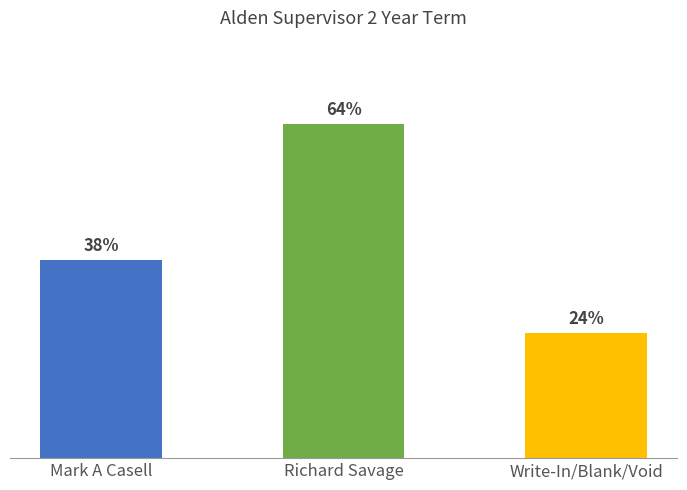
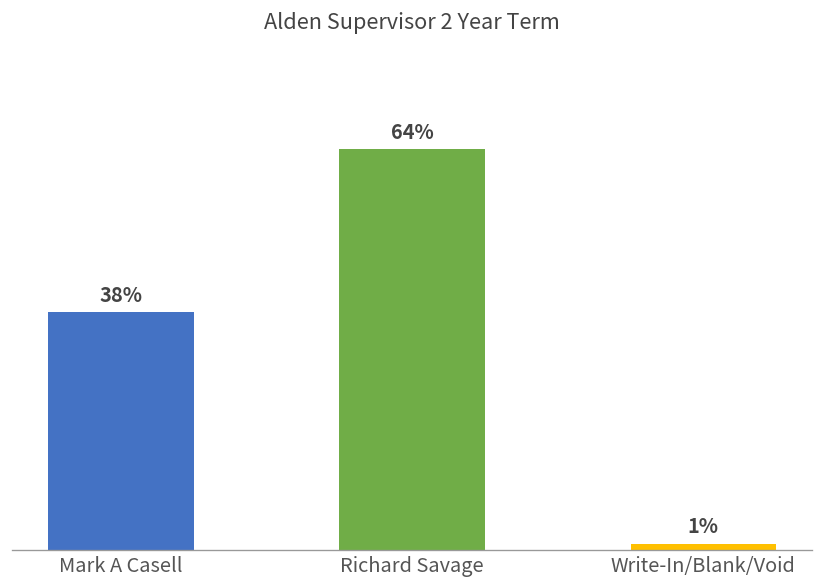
Write-In/Blank/Void: 24% -> 1%
